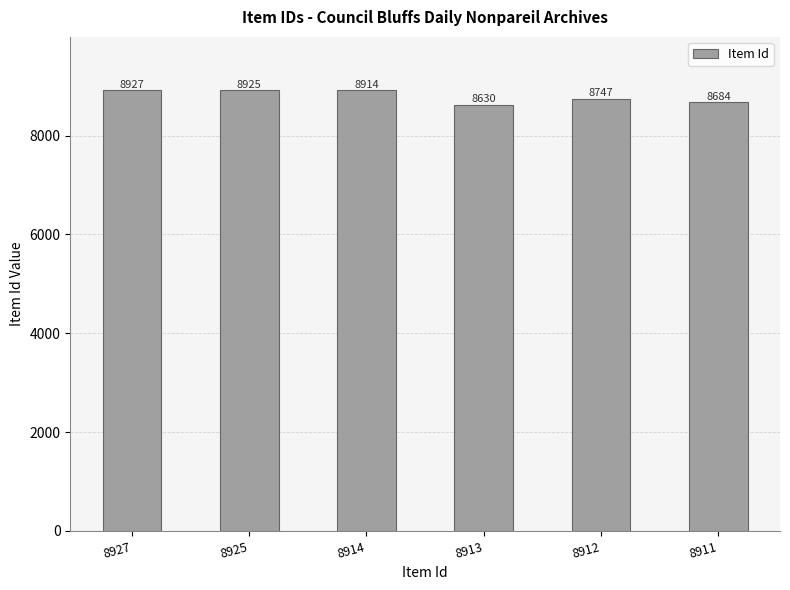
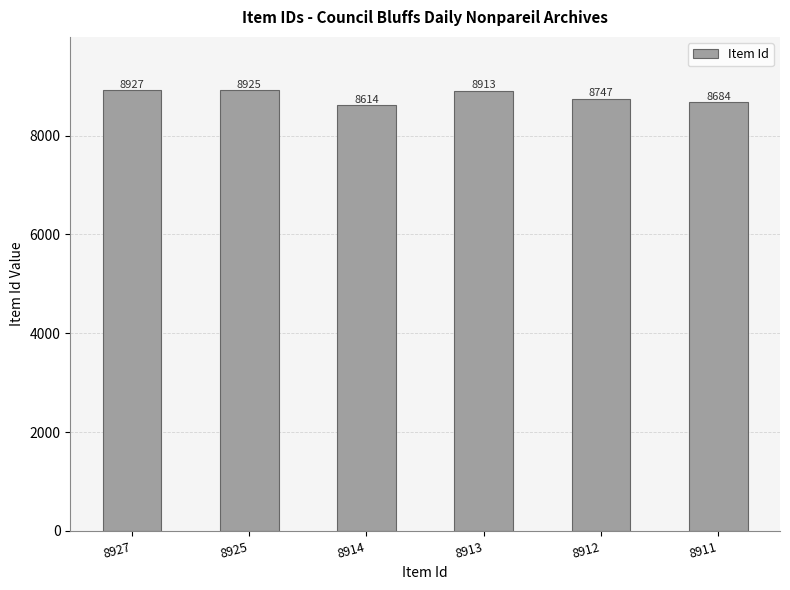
8914: 8914 -> 8614
8913: 8630 -> 8913
